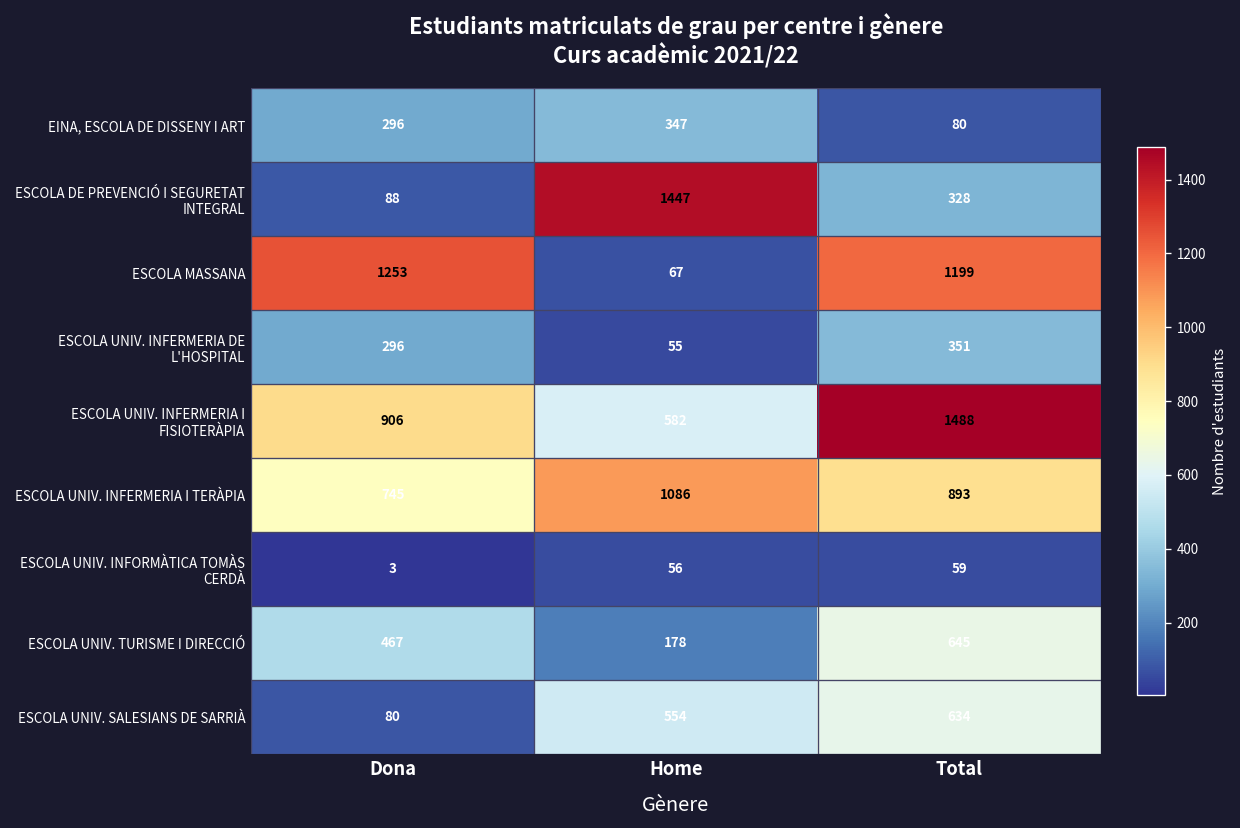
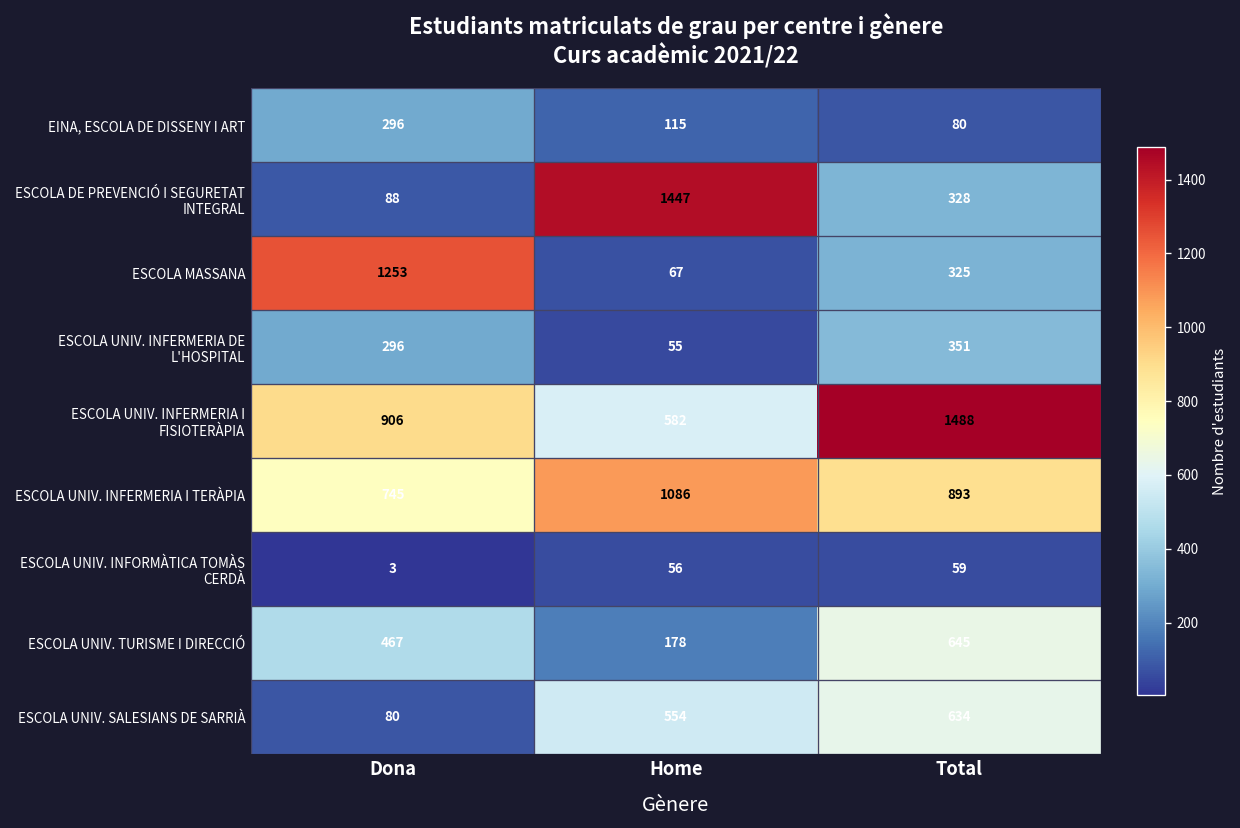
EINA, ESCOLA DE DISSENY I ART, Home: 347 -> 115
ESCOLA MASSANA, Total: 1199 -> 325
